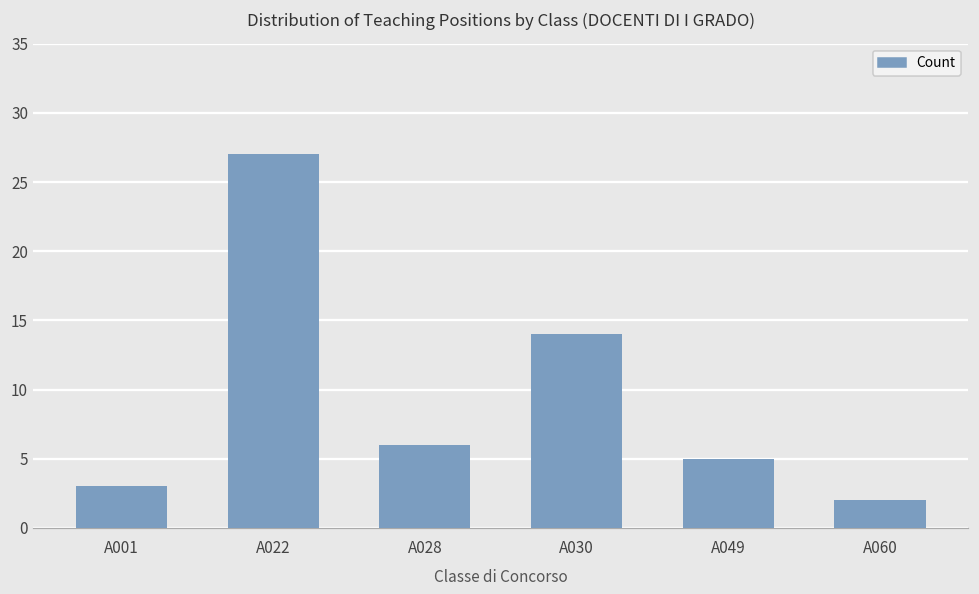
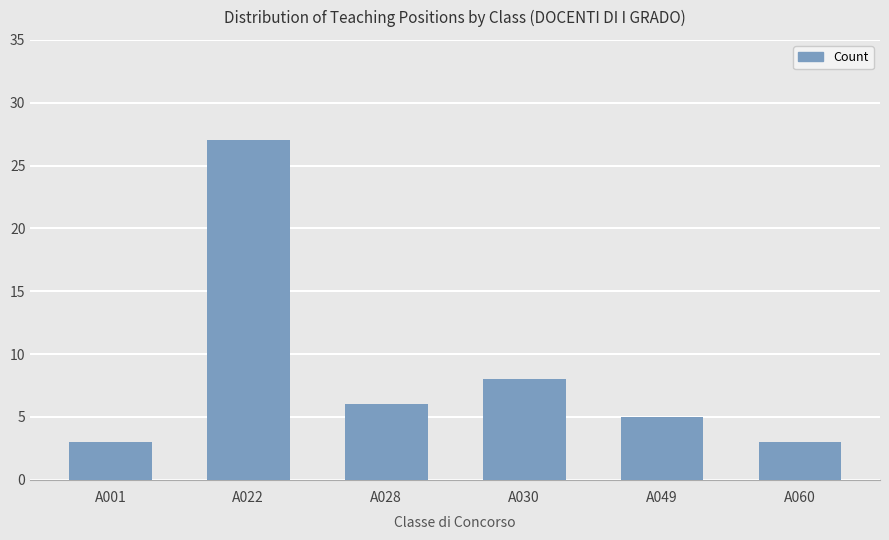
A030: 14 -> 8
A060: 2 -> 3
